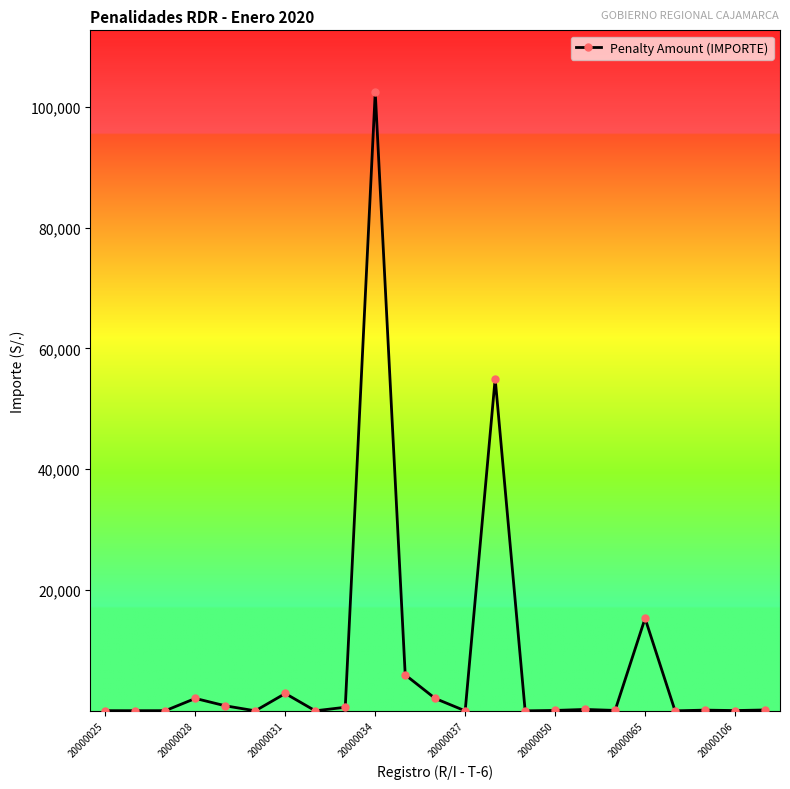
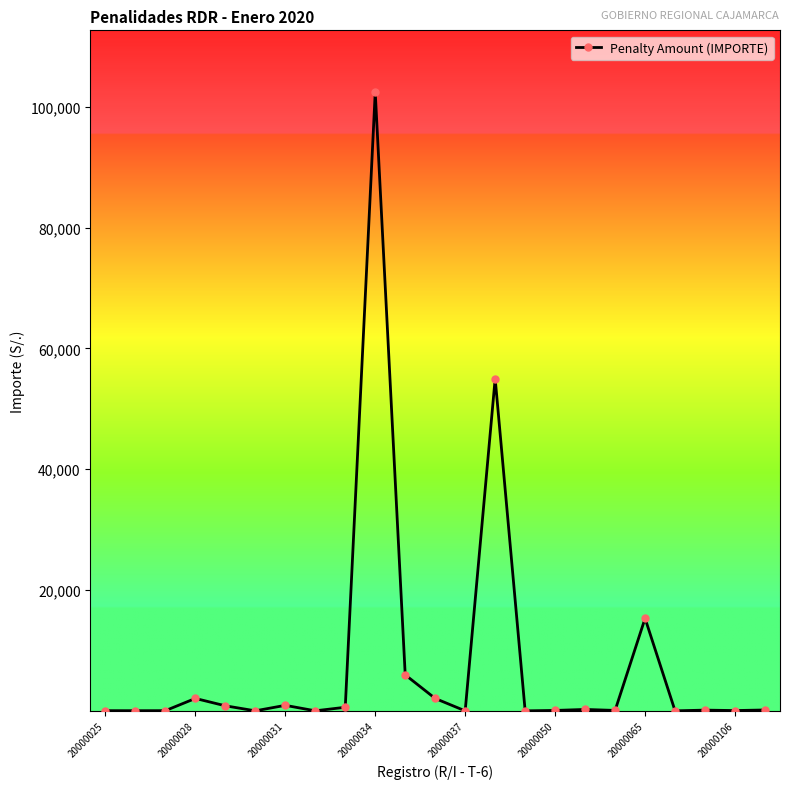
20000031: 3,000 -> 1,000
